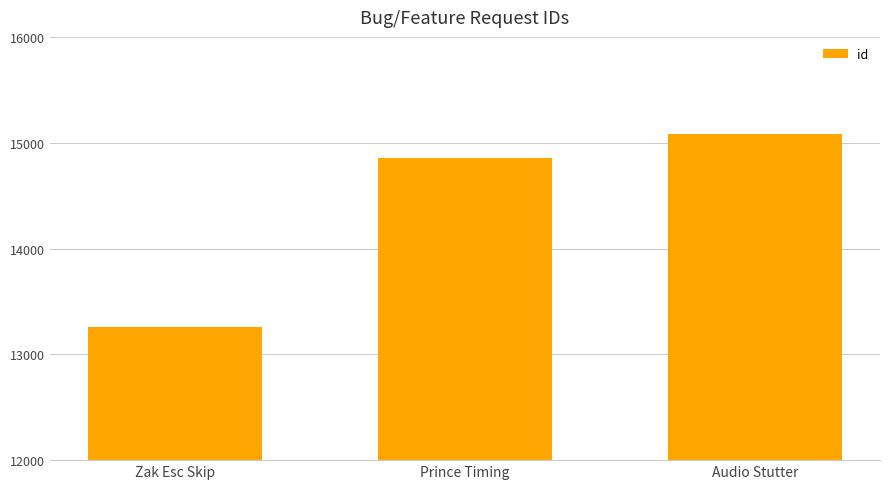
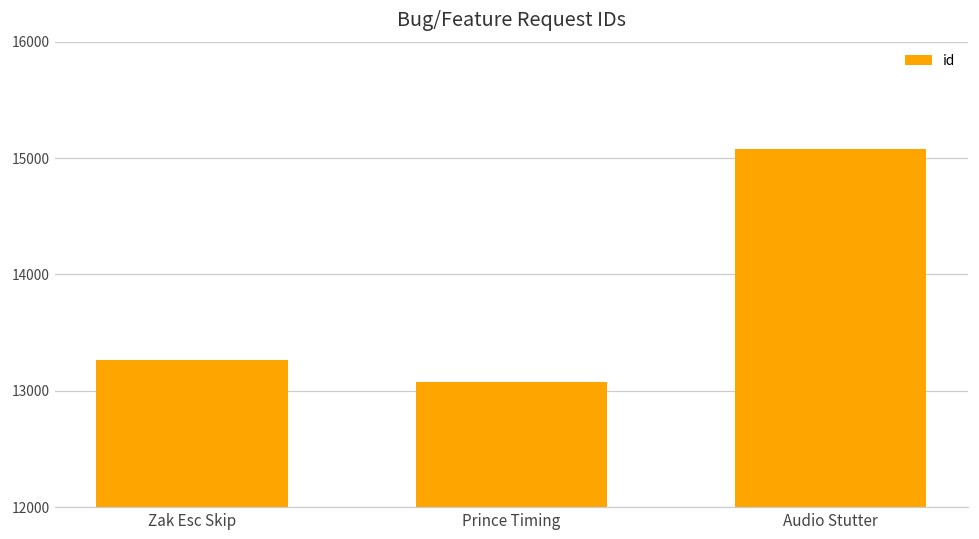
Prince Timing: 14850 -> 13070
